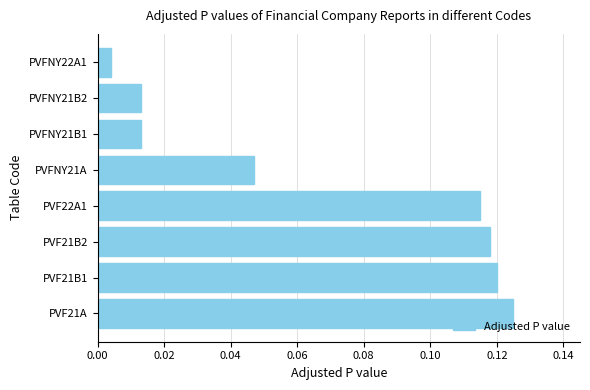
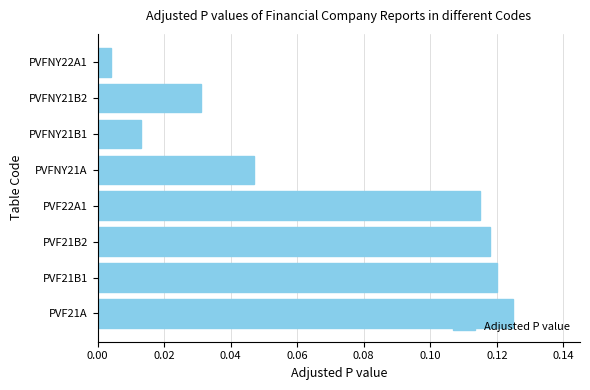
PVFNY21B2: 0.013 -> 0.031
